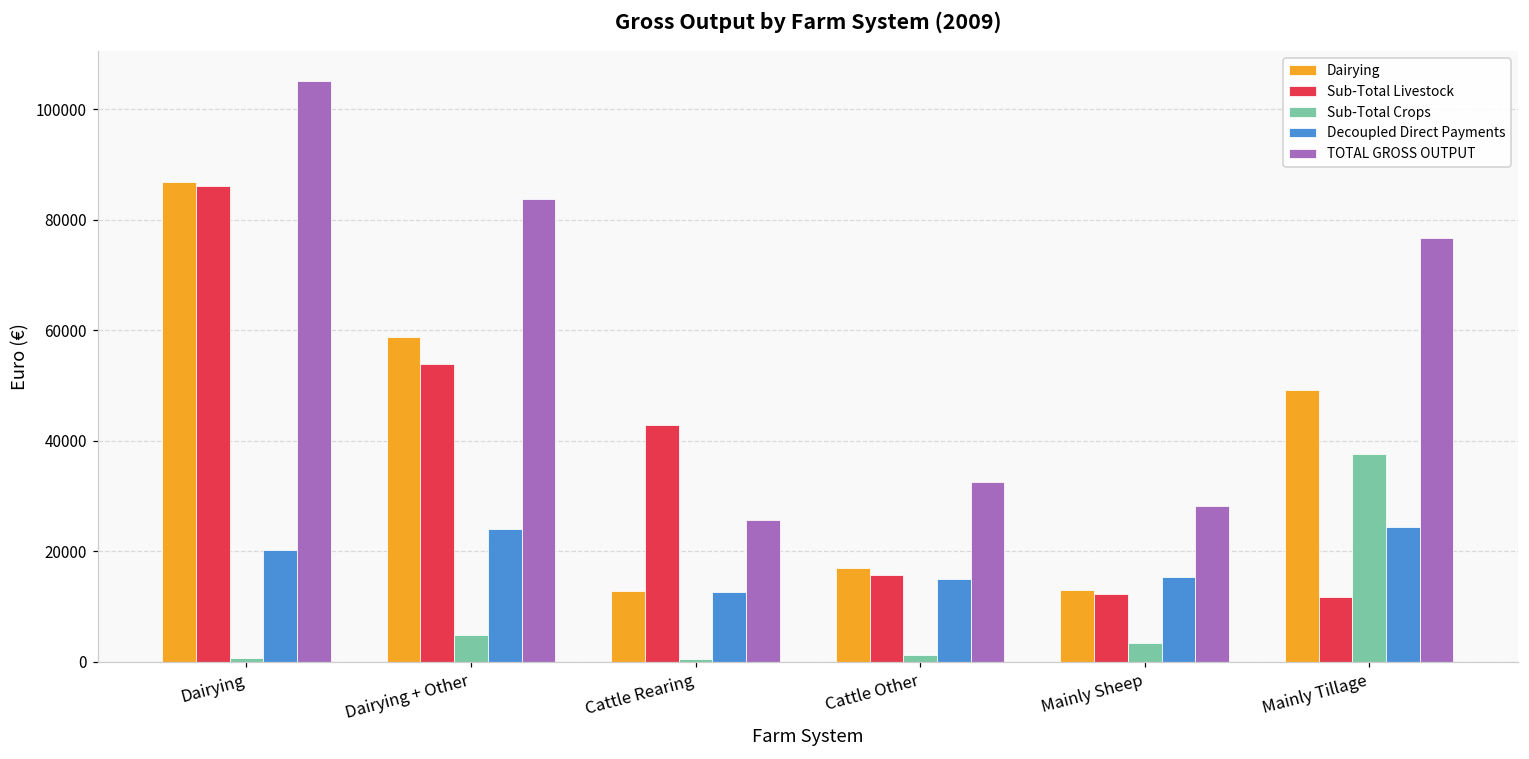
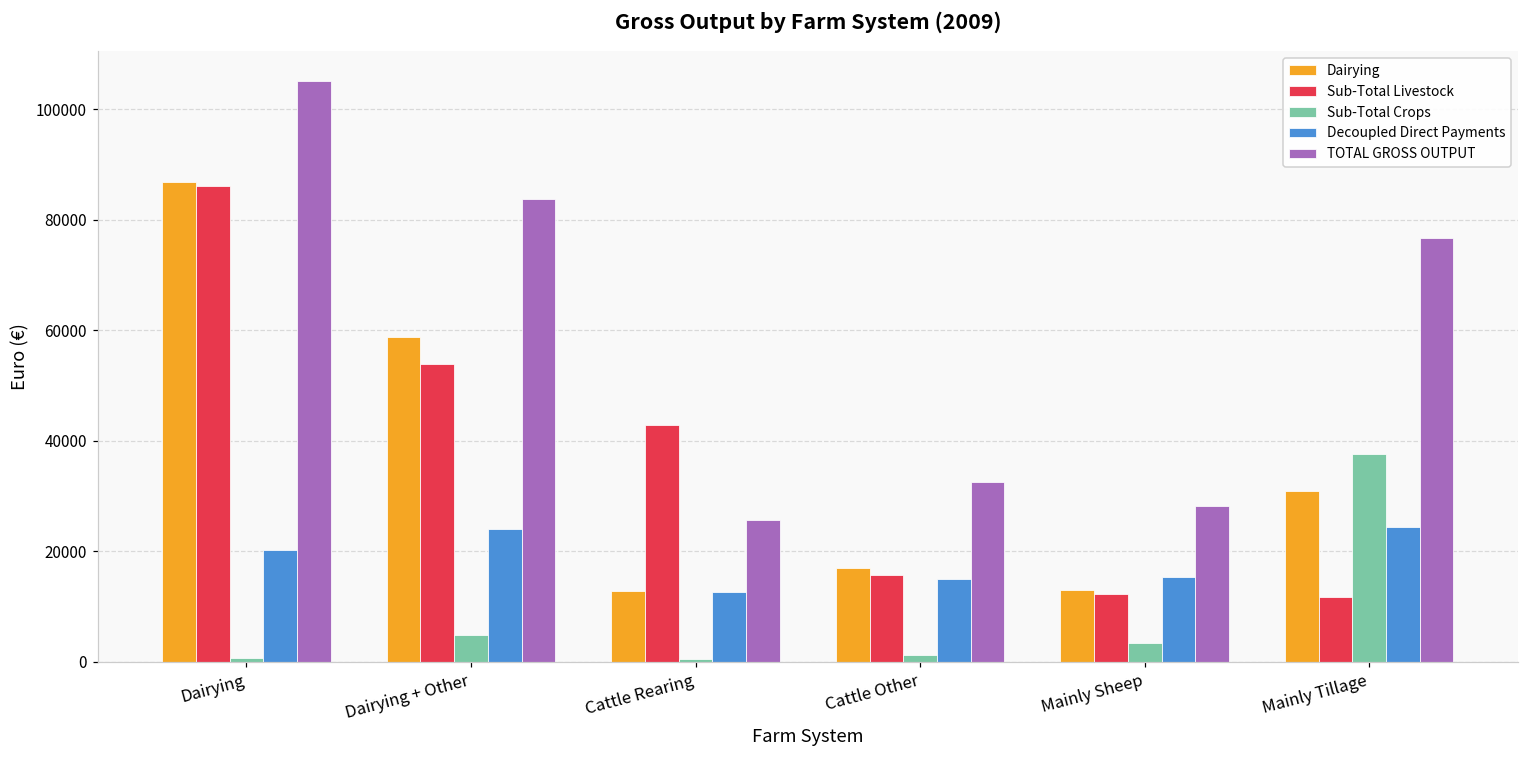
Dairying, Mainly Tillage: 49000 -> 31000
